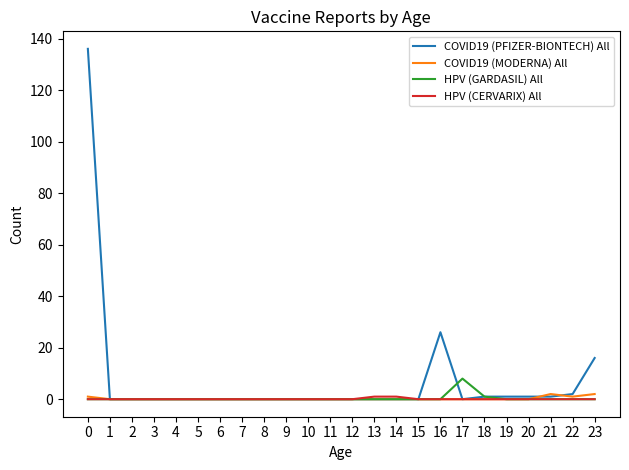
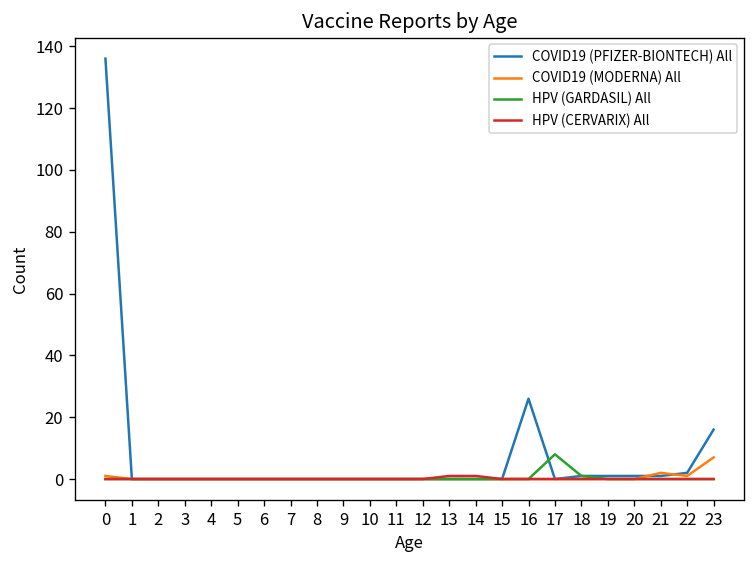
COVID19 (MODERNA) All, 23: 2 -> 7
